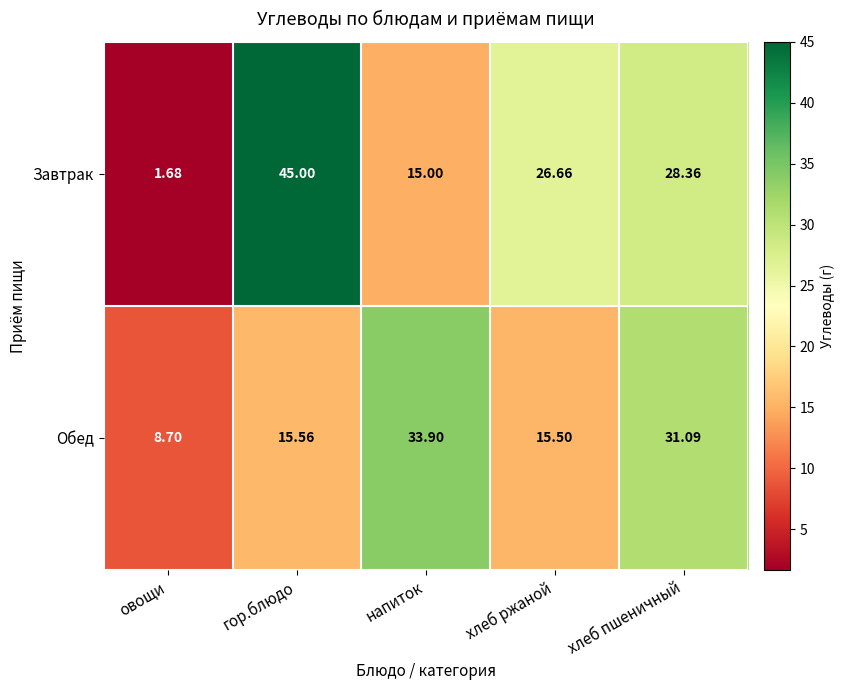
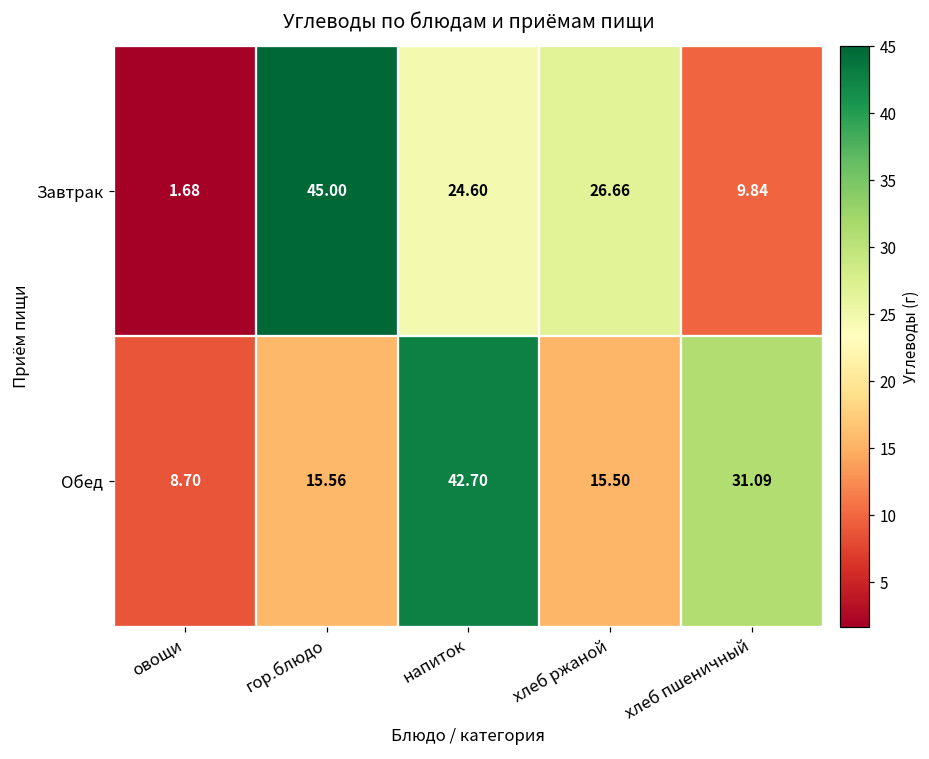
Завтрак, напиток: 15.00 -> 24.60
Завтрак, хлеб пшеничный: 28.36 -> 9.84
Обед, напиток: 33.90 -> 42.70
